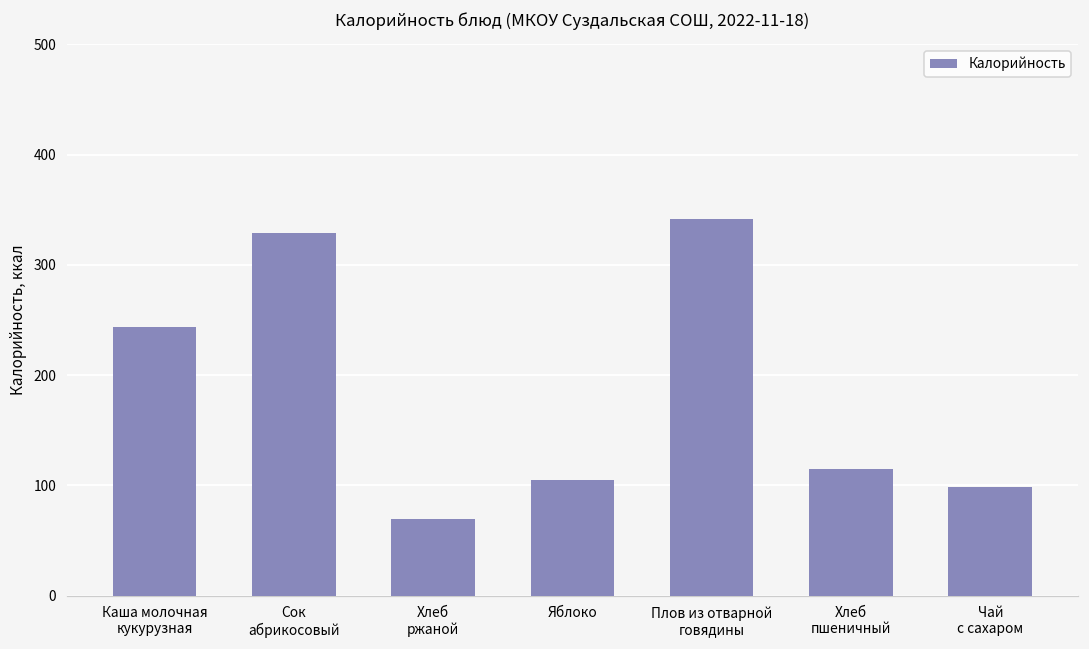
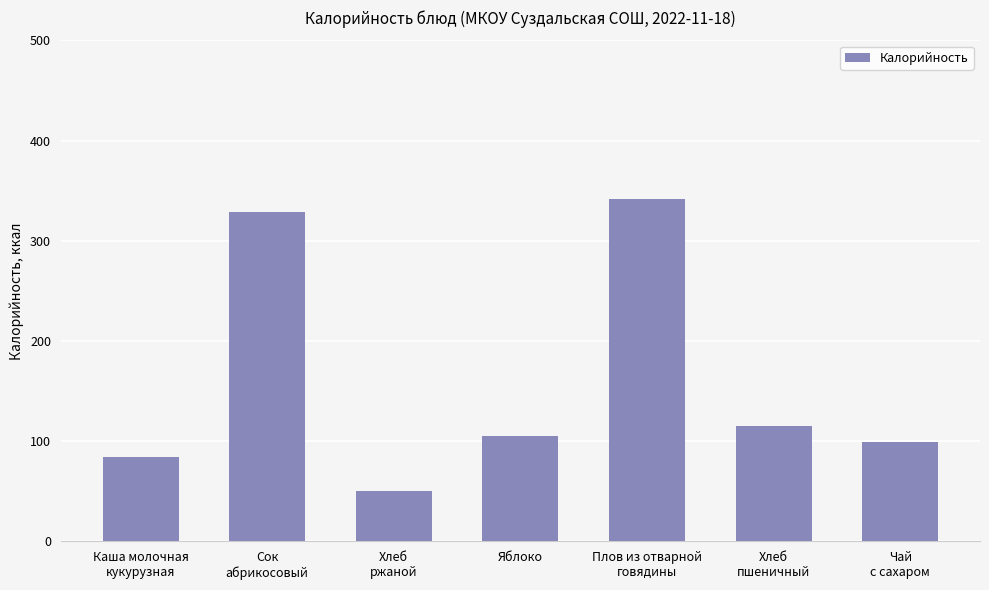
Каша молочная кукурузная: 244 -> 84
Хлеб ржаной: 70 -> 50
